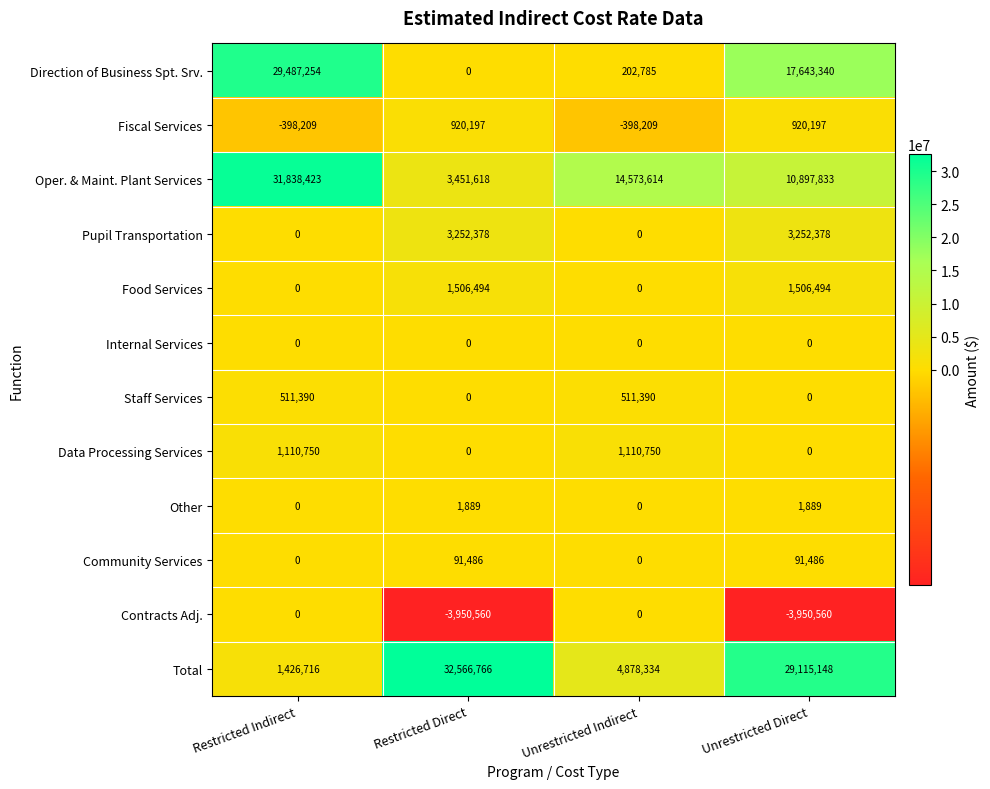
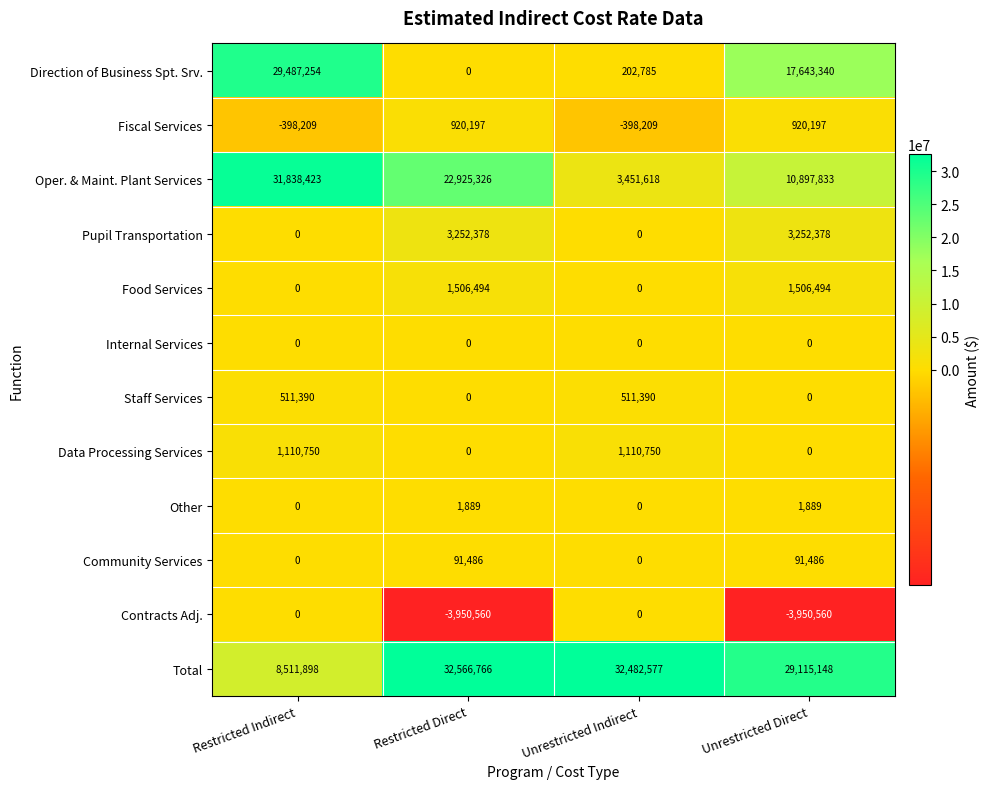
Oper. & Maint. Plant Services, Restricted Direct: 3,451,618 -> 22,925,326
Oper. & Maint. Plant Services, Unrestricted Indirect: 14,573,614 -> 3,451,618
Total, Restricted Indirect: 1,426,716 -> 8,511,898
Total, Unrestricted Indirect: 4,878,334 -> 32,482,577
